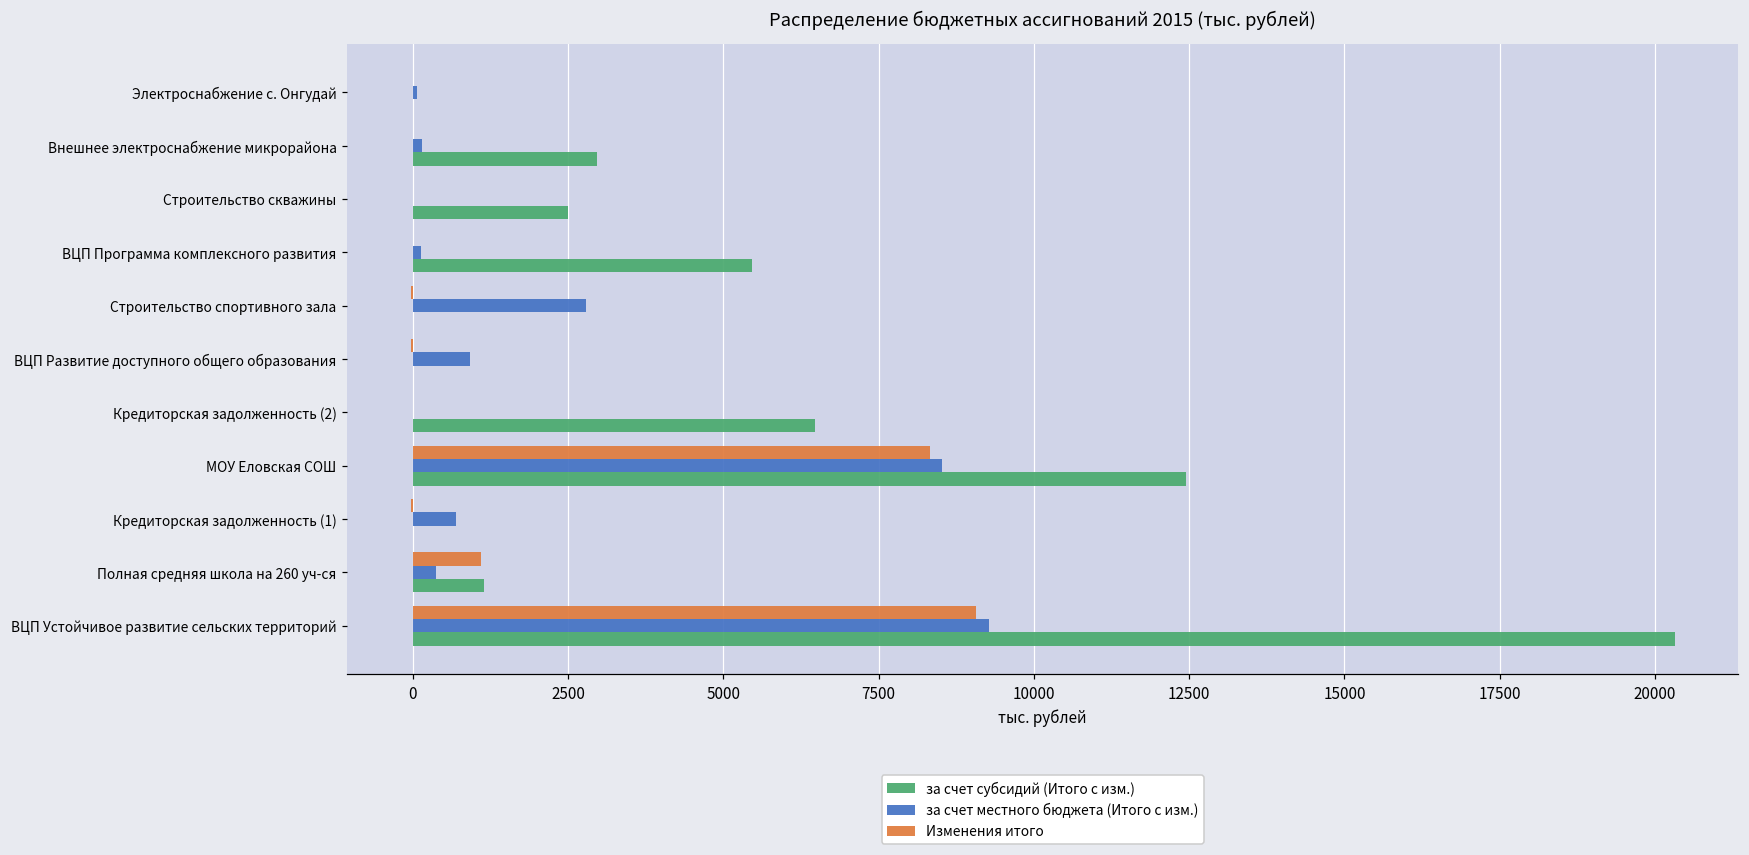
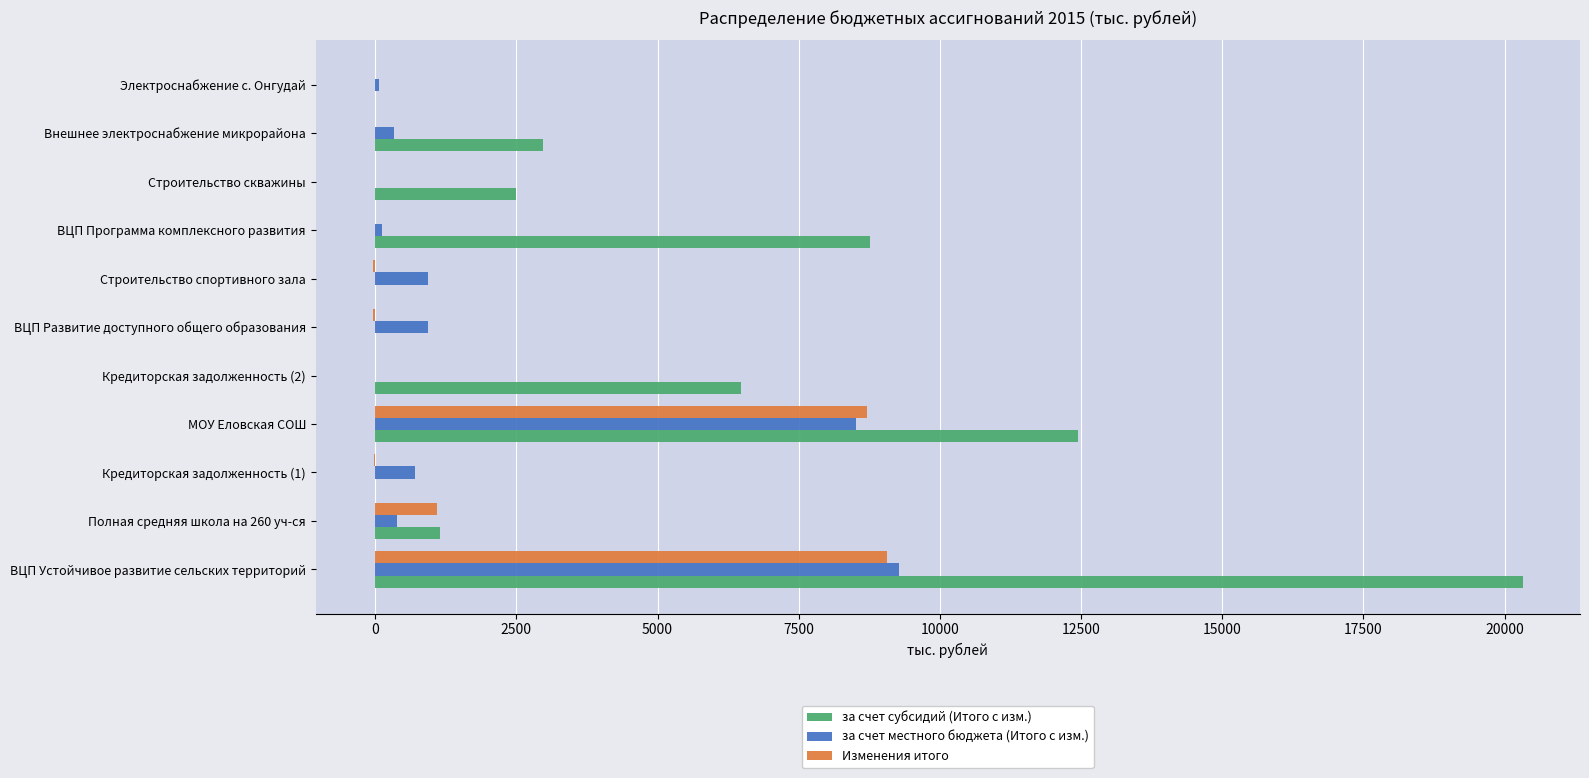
за счет местного бюджета (Итого с изм.), Внешнее электроснабжение микрорайона: 100 -> 300
за счет субсидий (Итого с изм.), ВЦП Программа комплексного развития: 5500 -> 8800
за счет местного бюджета (Итого с изм.), Строительство спортивного зала: 2800 -> 900
Изменения итого, МОУ Еловская СОШ: 8300 -> 8700
